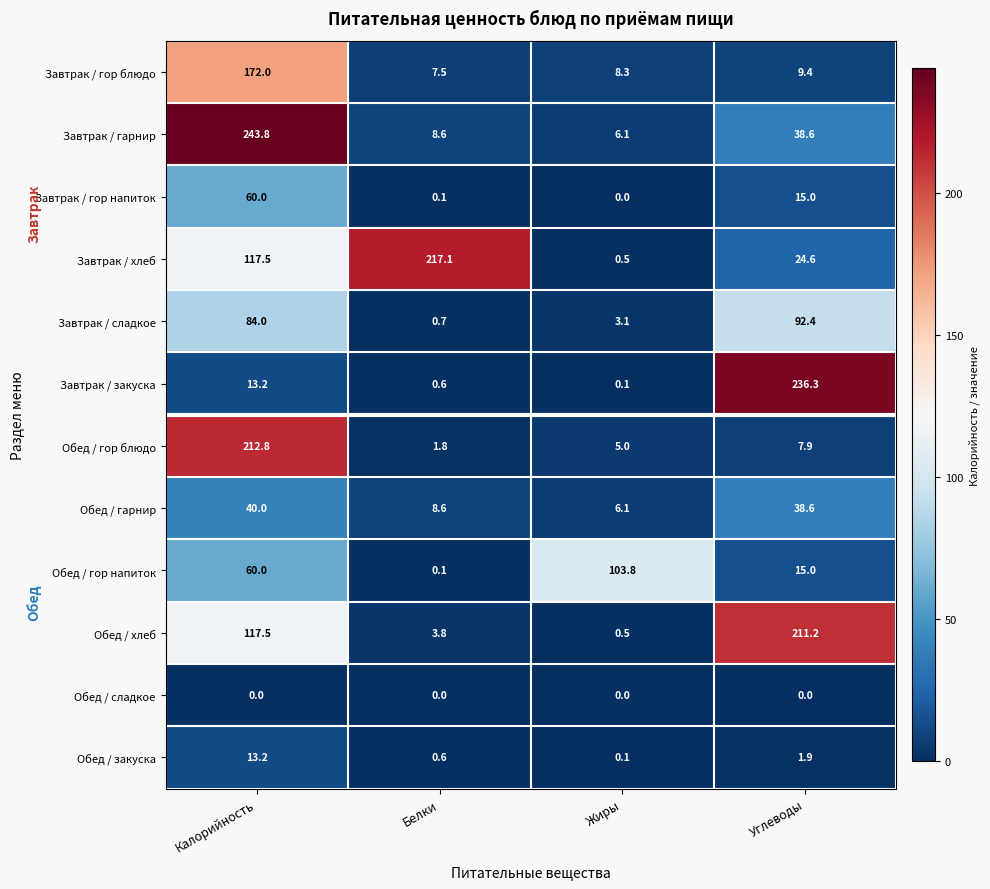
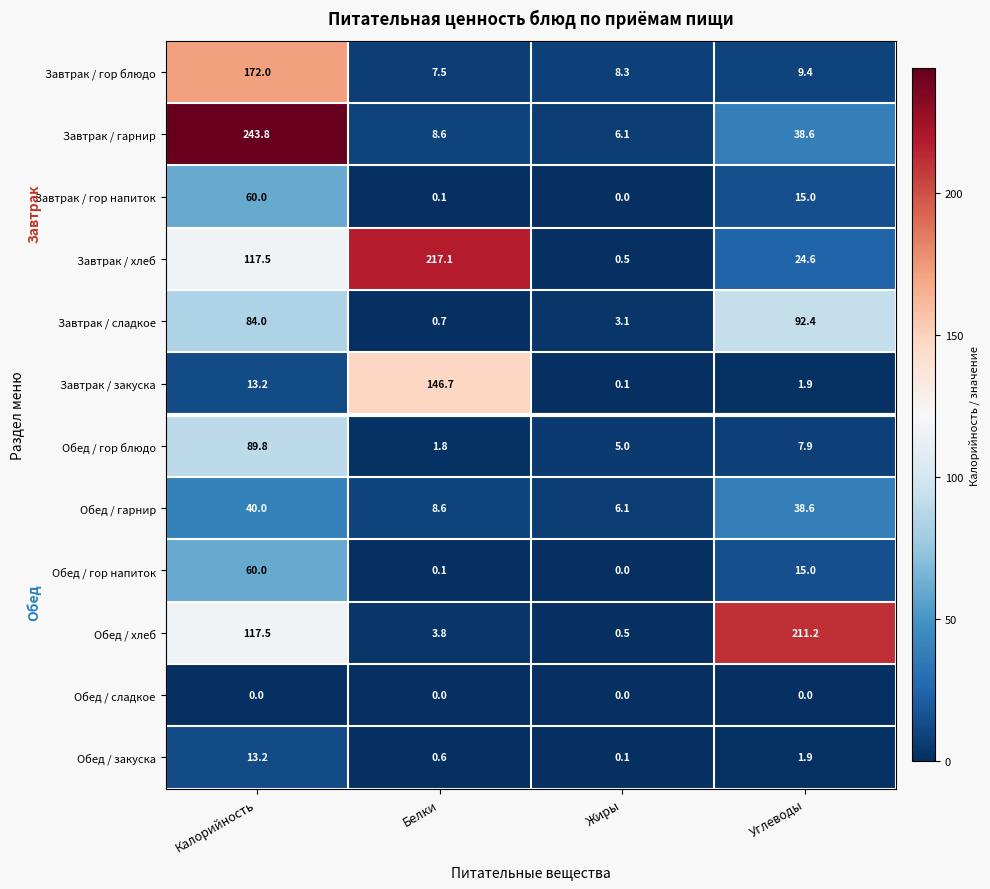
Завтрак / закуска, Белки: 0.6 -> 146.7
Завтрак / закуска, Углеводы: 236.3 -> 1.9
Обед / гор блюдо, Калорийность: 212.8 -> 89.8
Обед / гор напиток, Жиры: 103.8 -> 0.0
